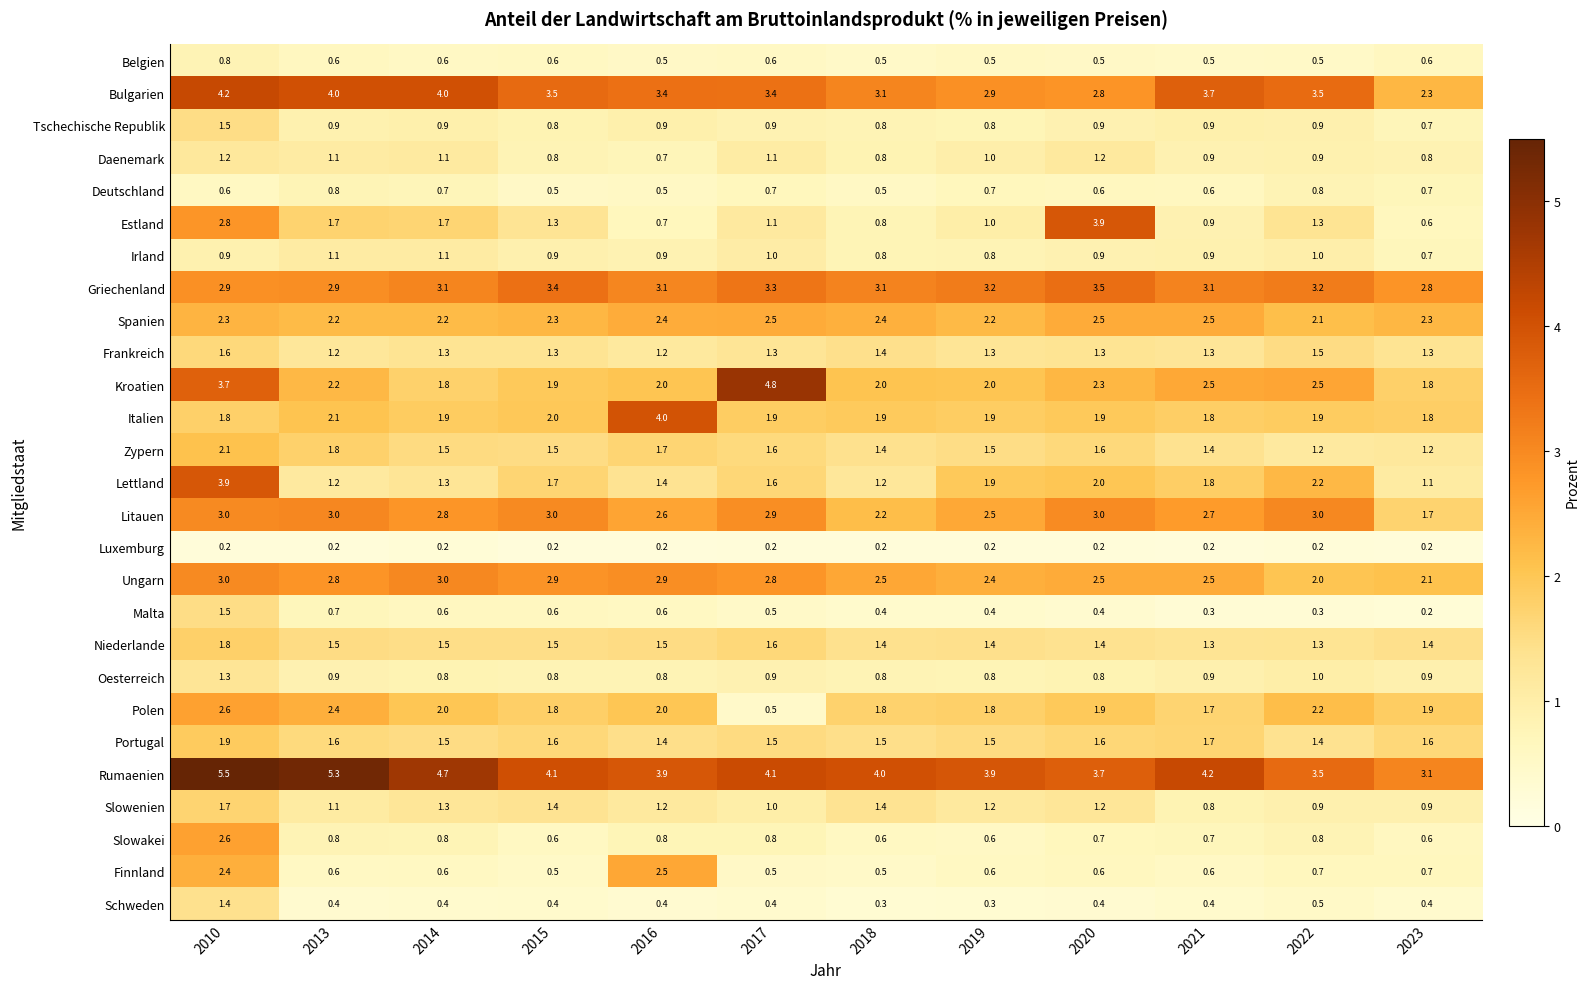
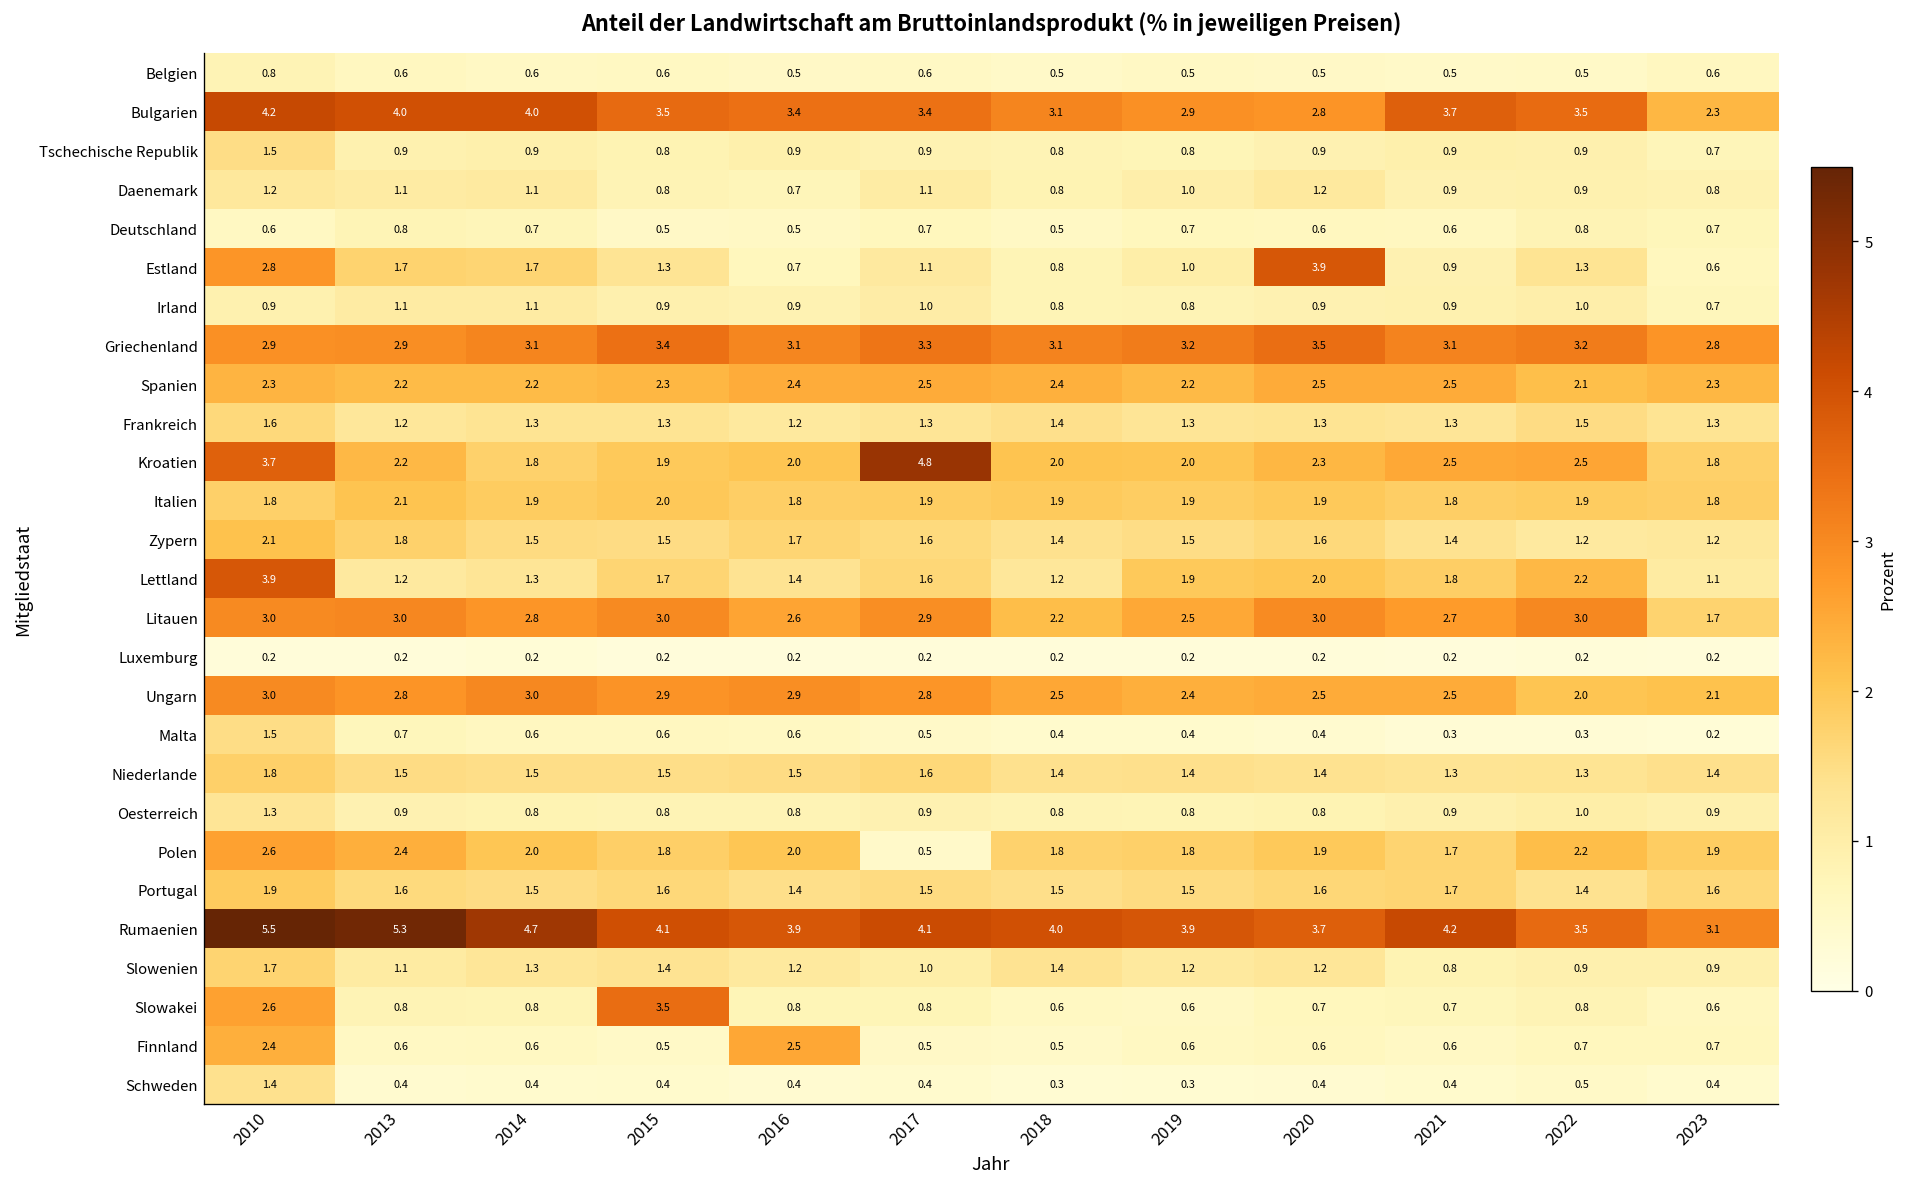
Italien, 2016: 4.0 -> 1.8
Slowakei, 2015: 0.6 -> 3.5
